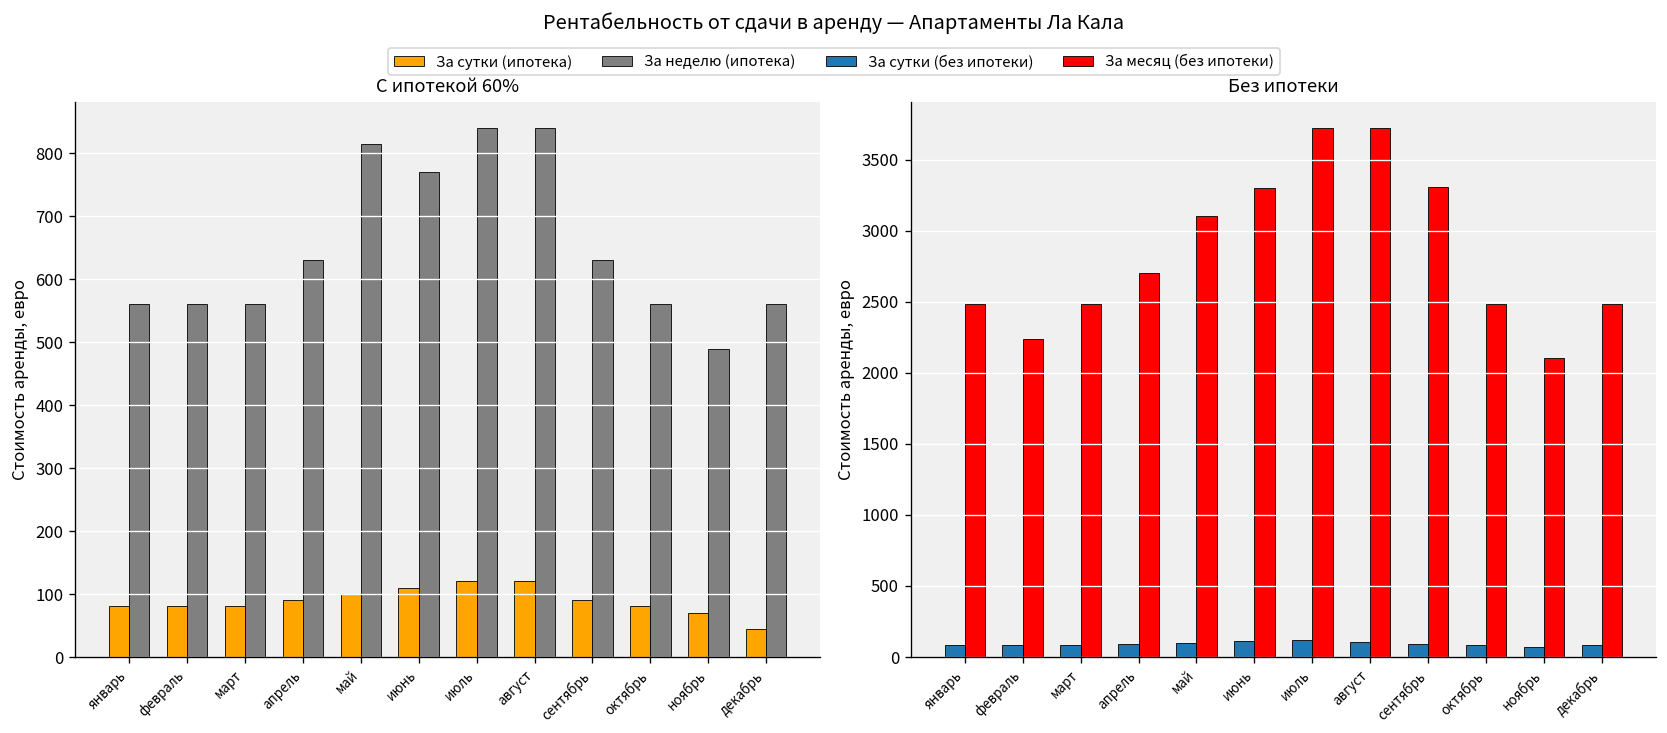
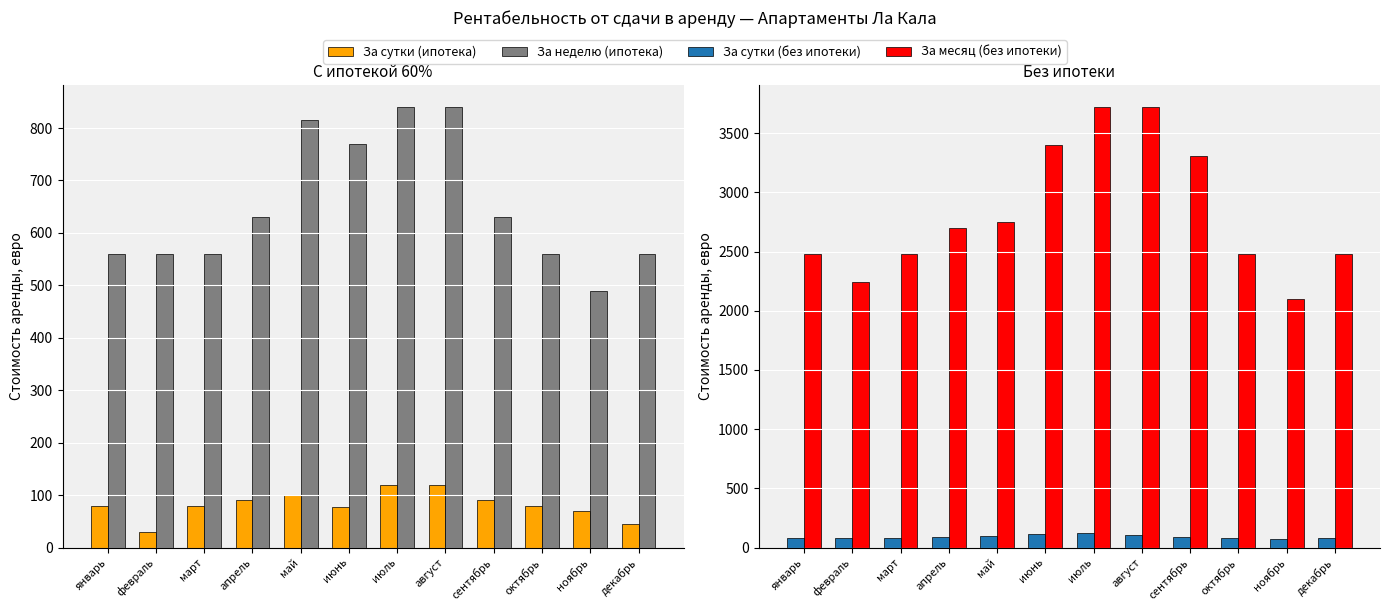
С ипотекой 60%, За сутки (ипотека), февраль: 80 -> 30
С ипотекой 60%, За сутки (ипотека), июнь: 110 -> 80
Без ипотеки, За месяц (без ипотеки), май: 3100 -> 2750
Без ипотеки, За месяц (без ипотеки), июнь: 3300 -> 3400
